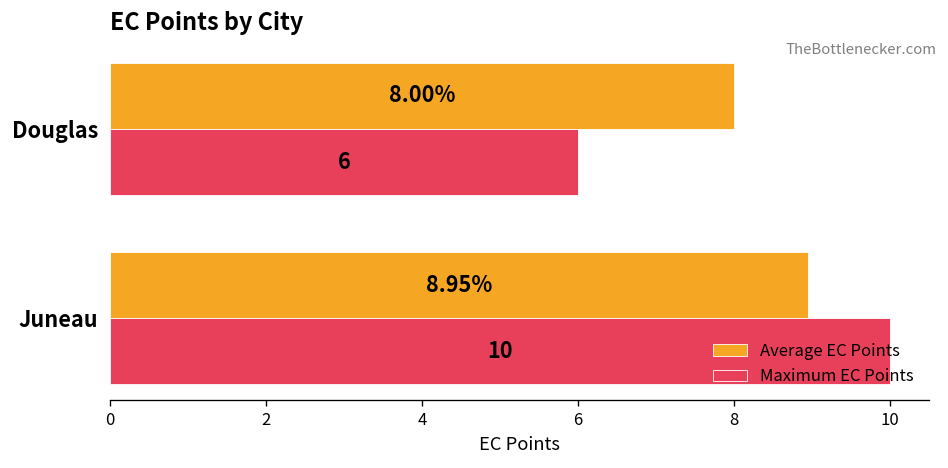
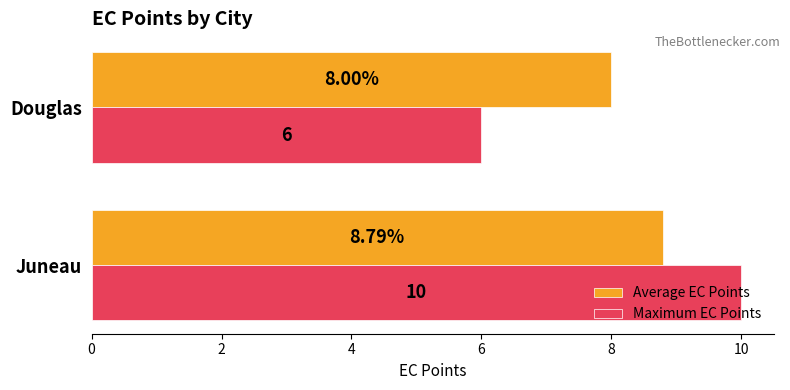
Average EC Points, Juneau: 8.95% -> 8.79%
